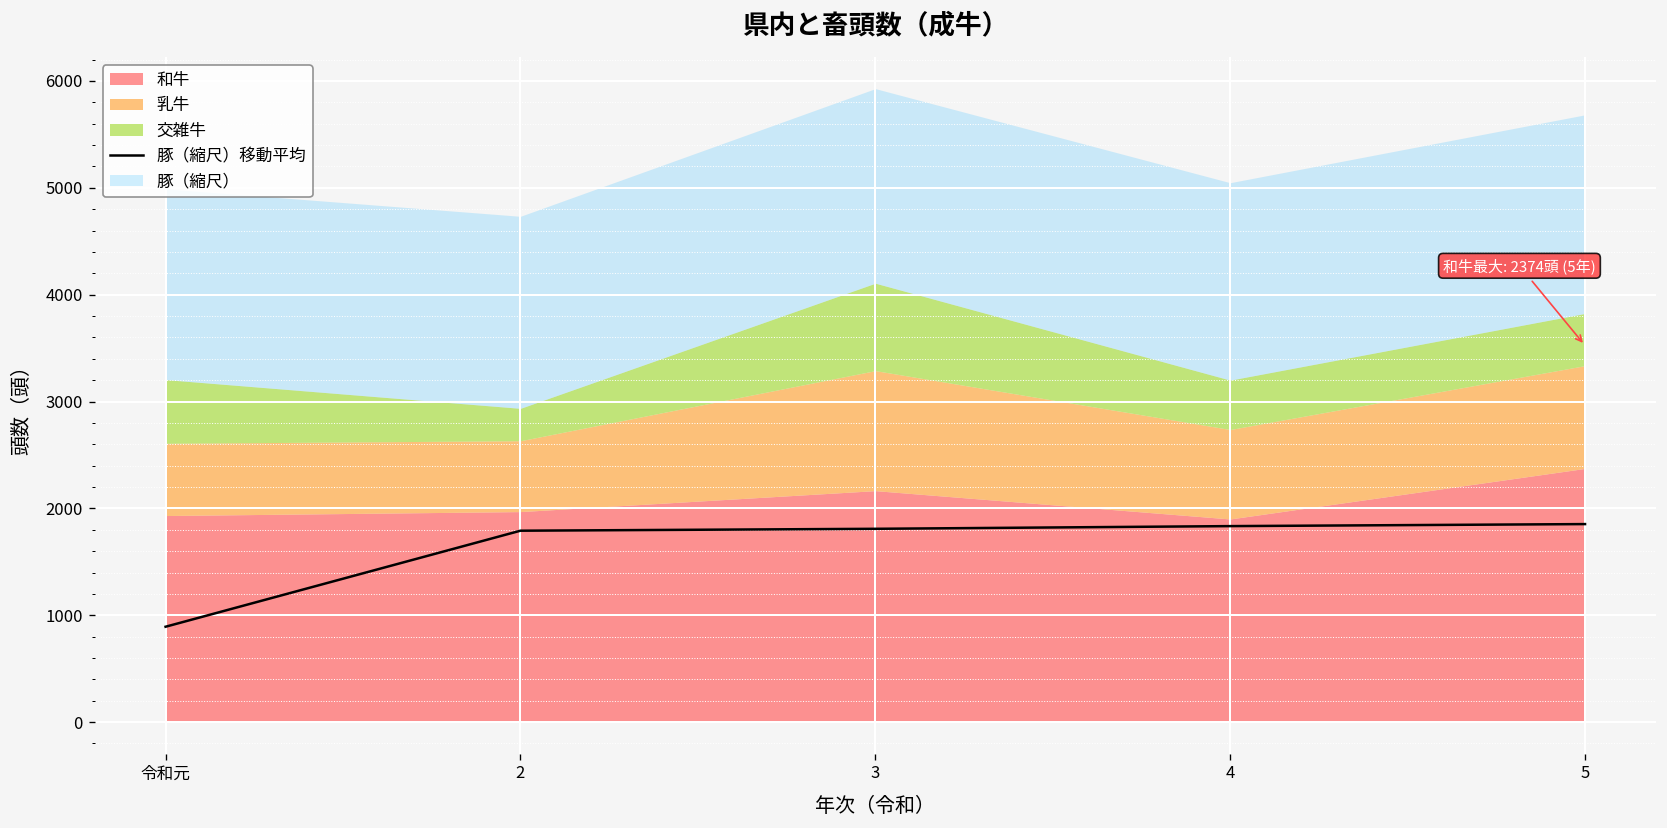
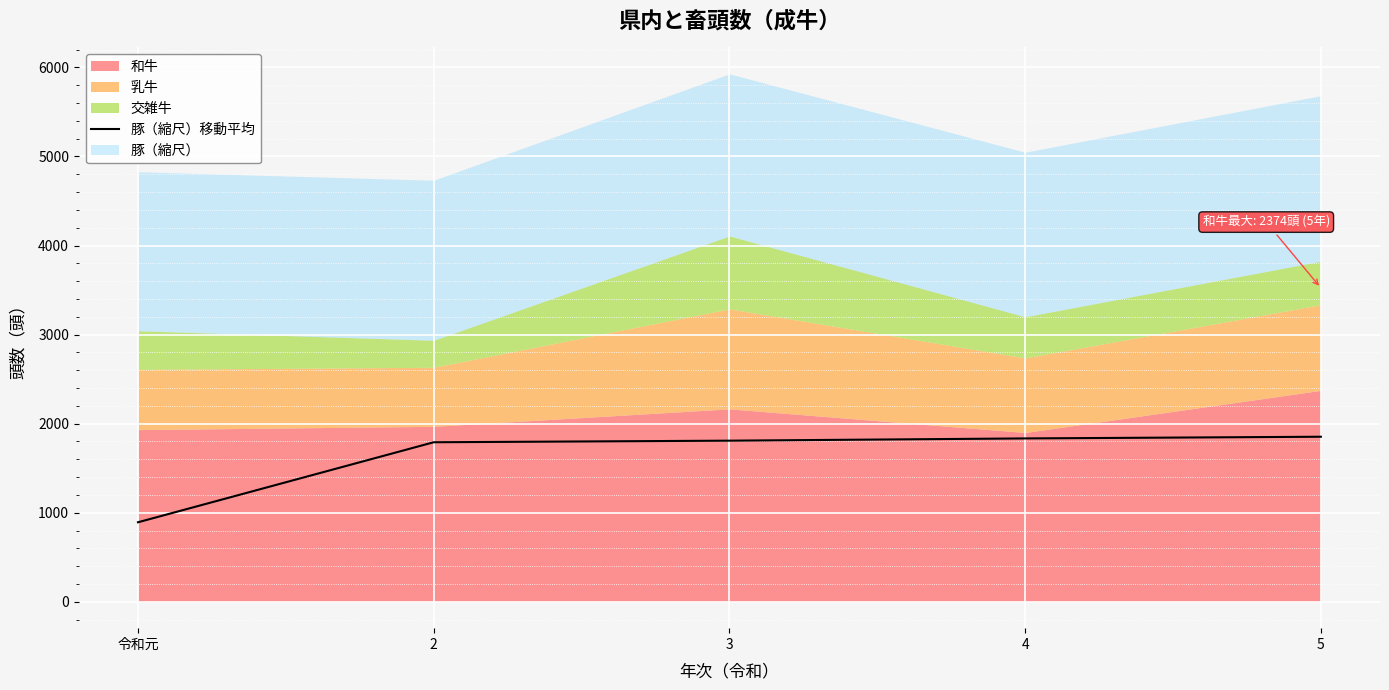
交雑牛, 令和元: 600 -> 400
